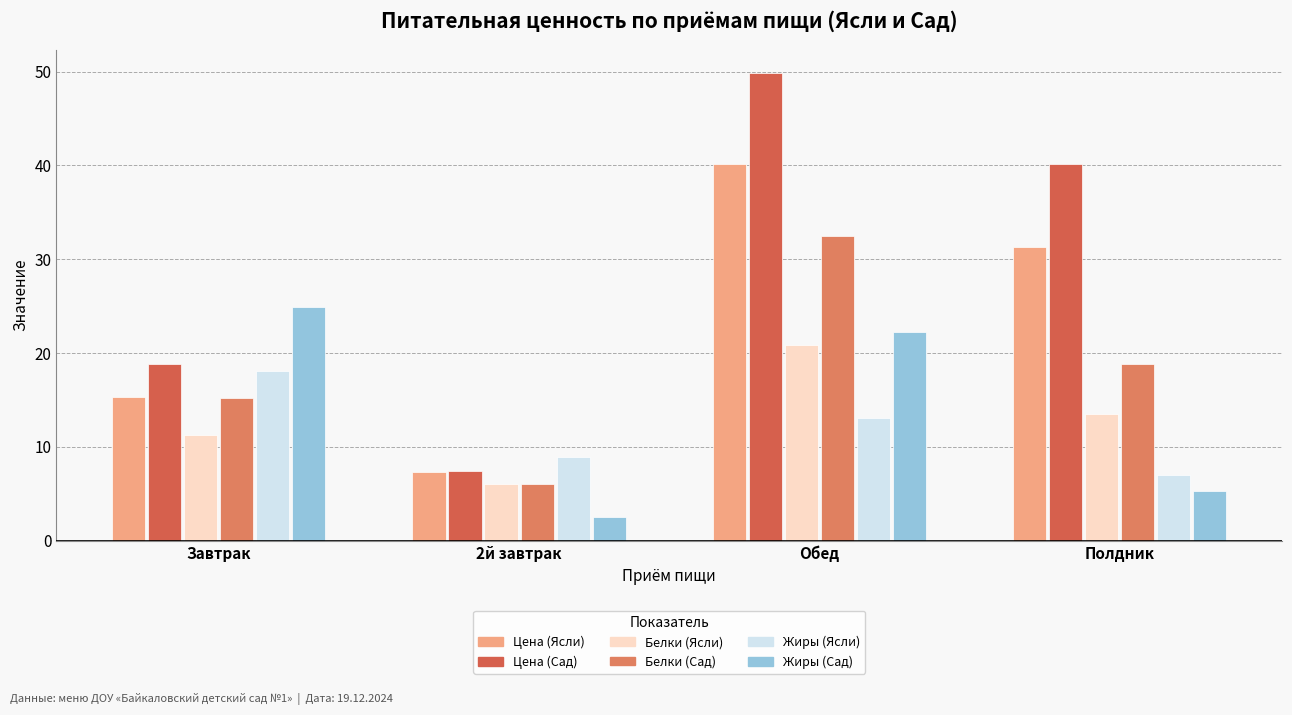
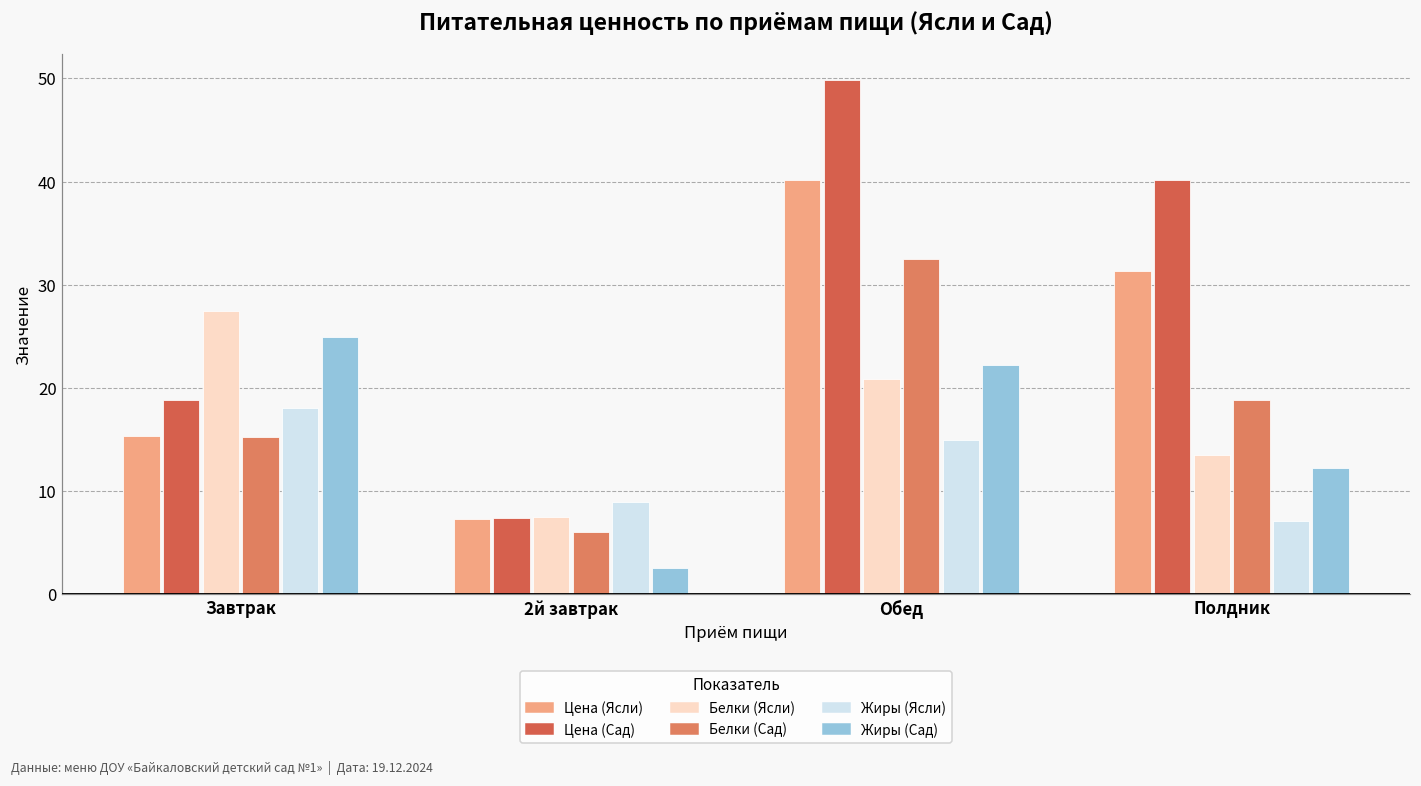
Белки (Ясли), Завтрак: 11 -> 27
Белки (Ясли), 2й завтрак: 6 -> 8
Жиры (Ясли), Обед: 13 -> 15
Жиры (Сад), Полдник: 5 -> 12
